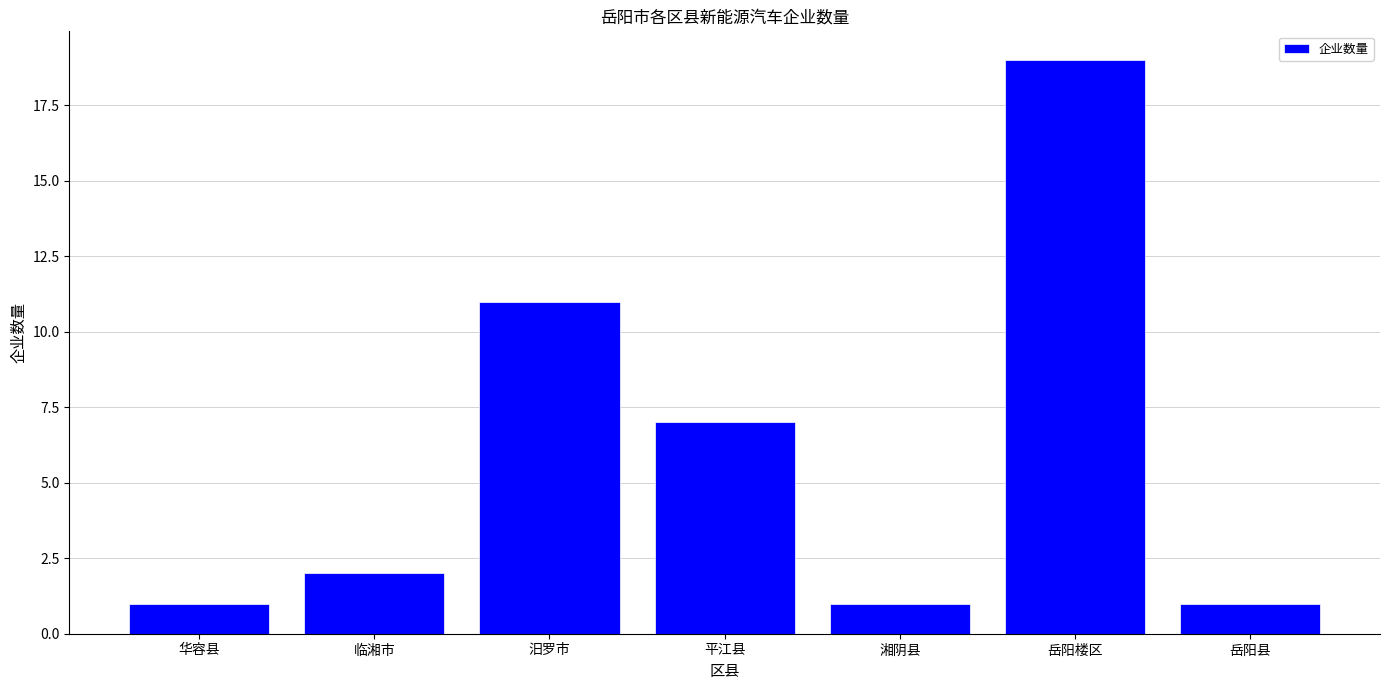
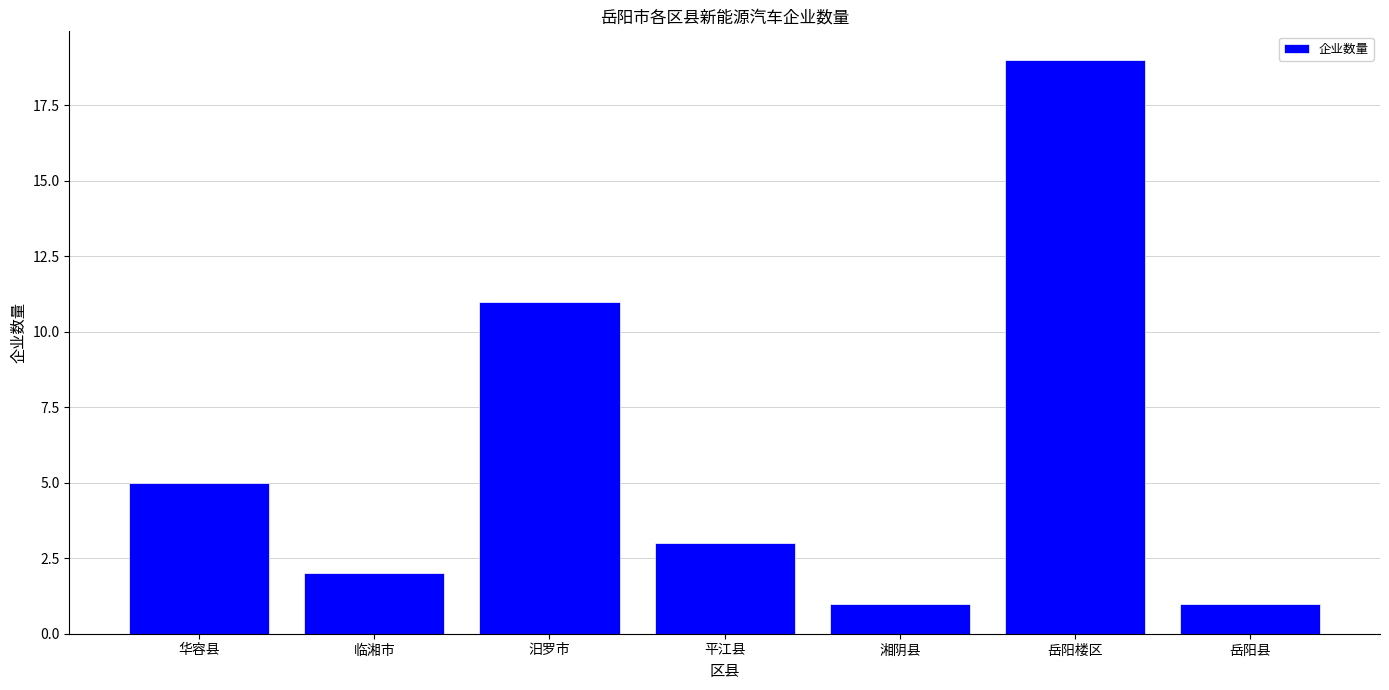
华容县: 1 -> 5
平江县: 7 -> 3
